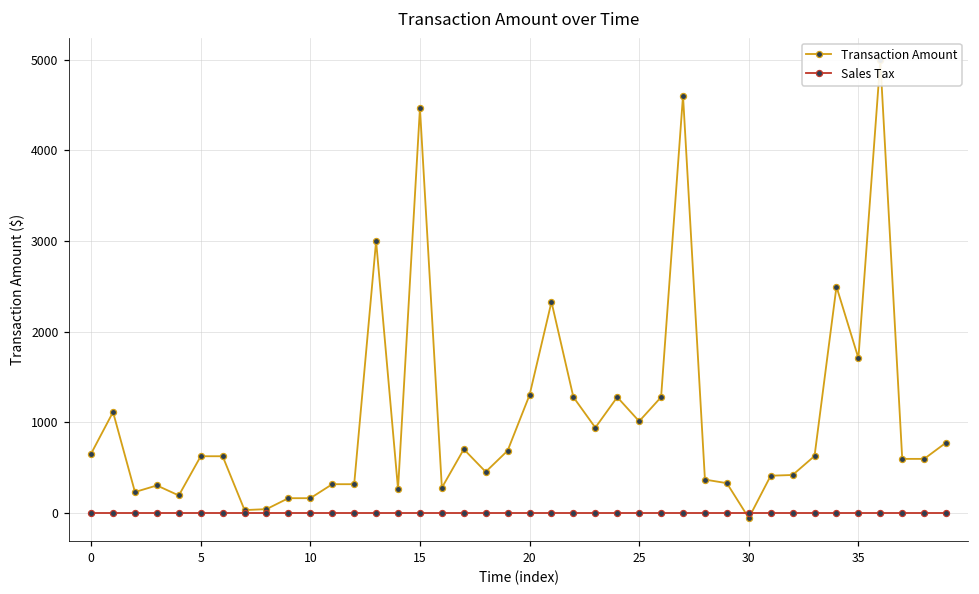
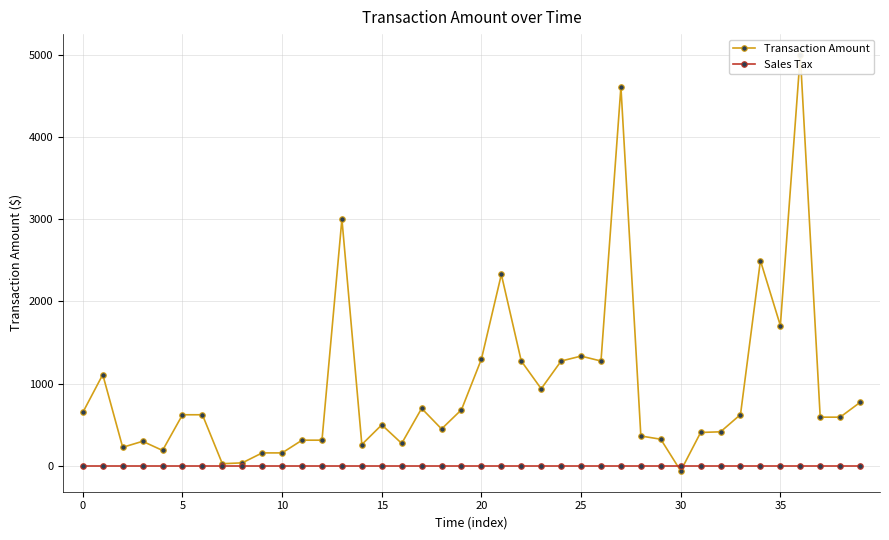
Transaction Amount, 15: 4500 -> 500
Transaction Amount, 25: 1000 -> 1300
